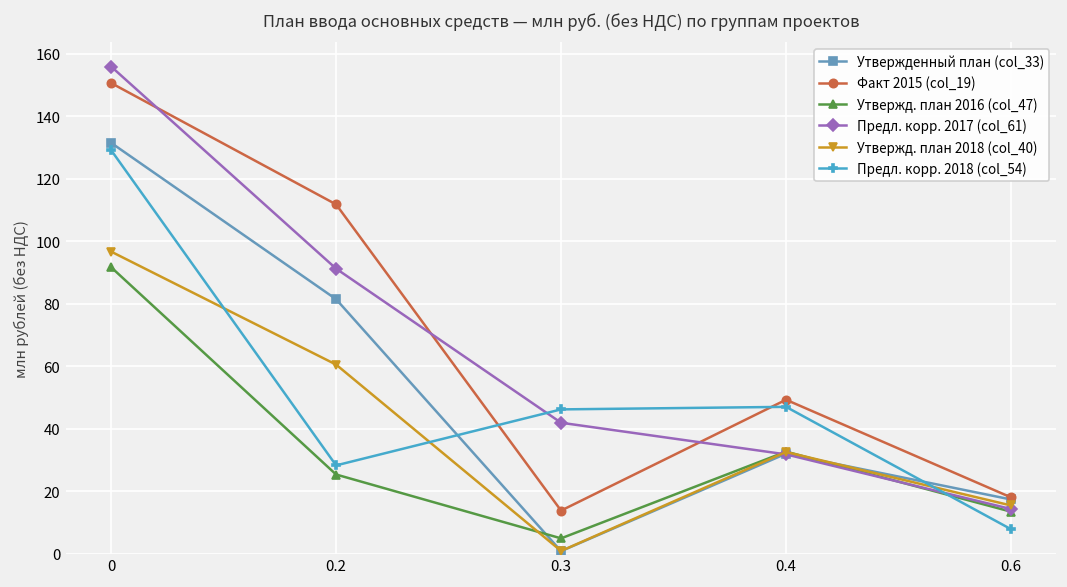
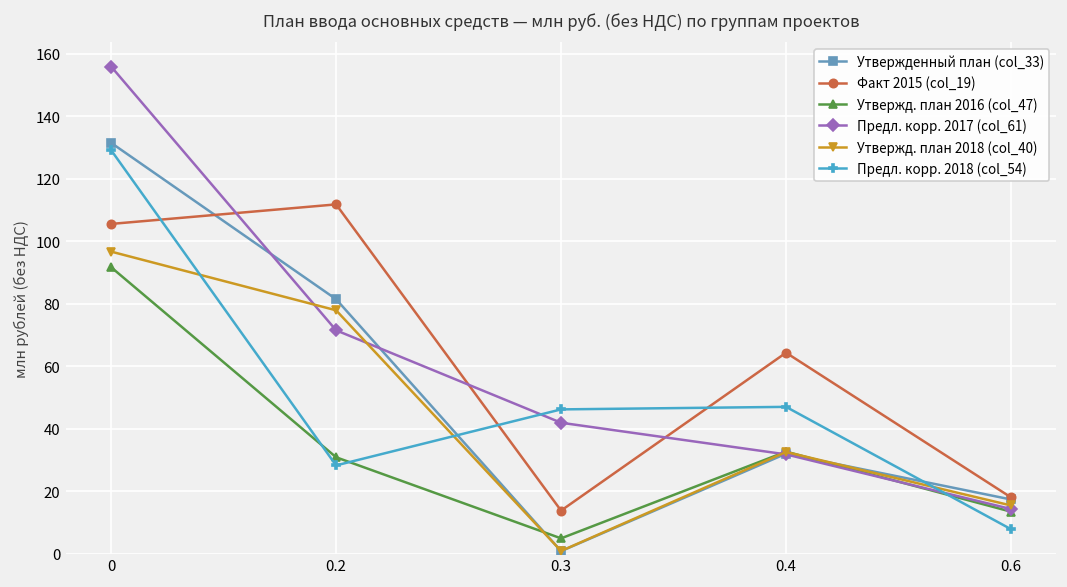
Факт 2015 (col_19), 0: 151 -> 106
Утвержд. план 2016 (col_47), 0.2: 25 -> 31
Предл. корр. 2017 (col_61), 0.2: 91 -> 71
Утвержд. план 2018 (col_40), 0.2: 60 -> 78
Факт 2015 (col_19), 0.4: 49 -> 64
